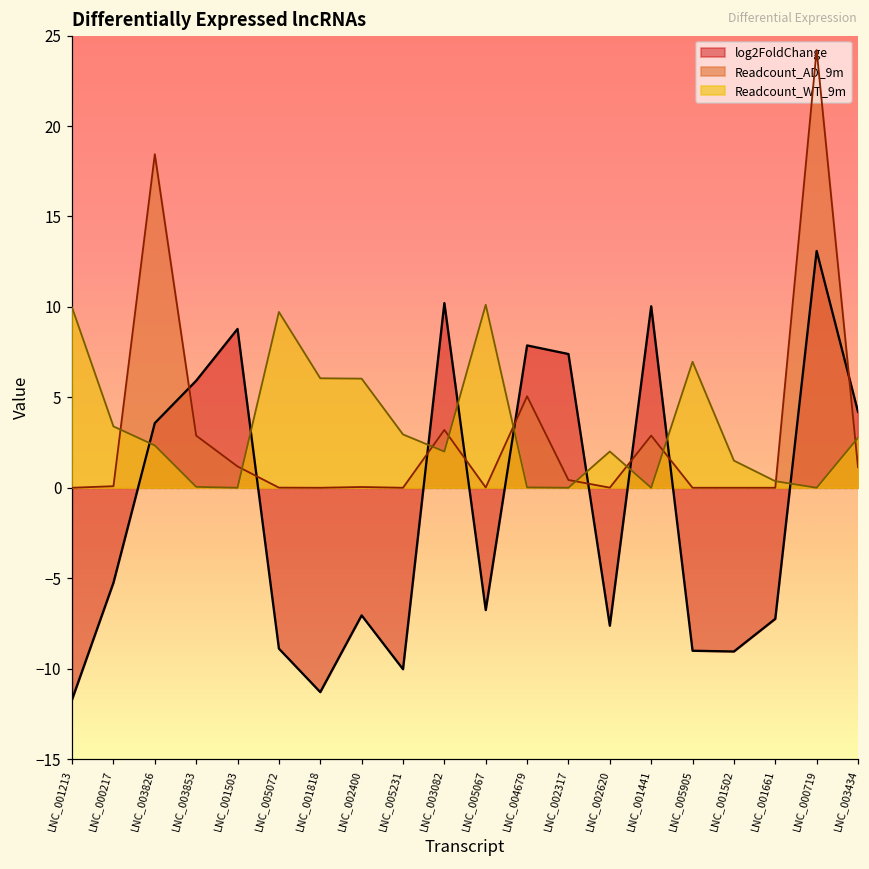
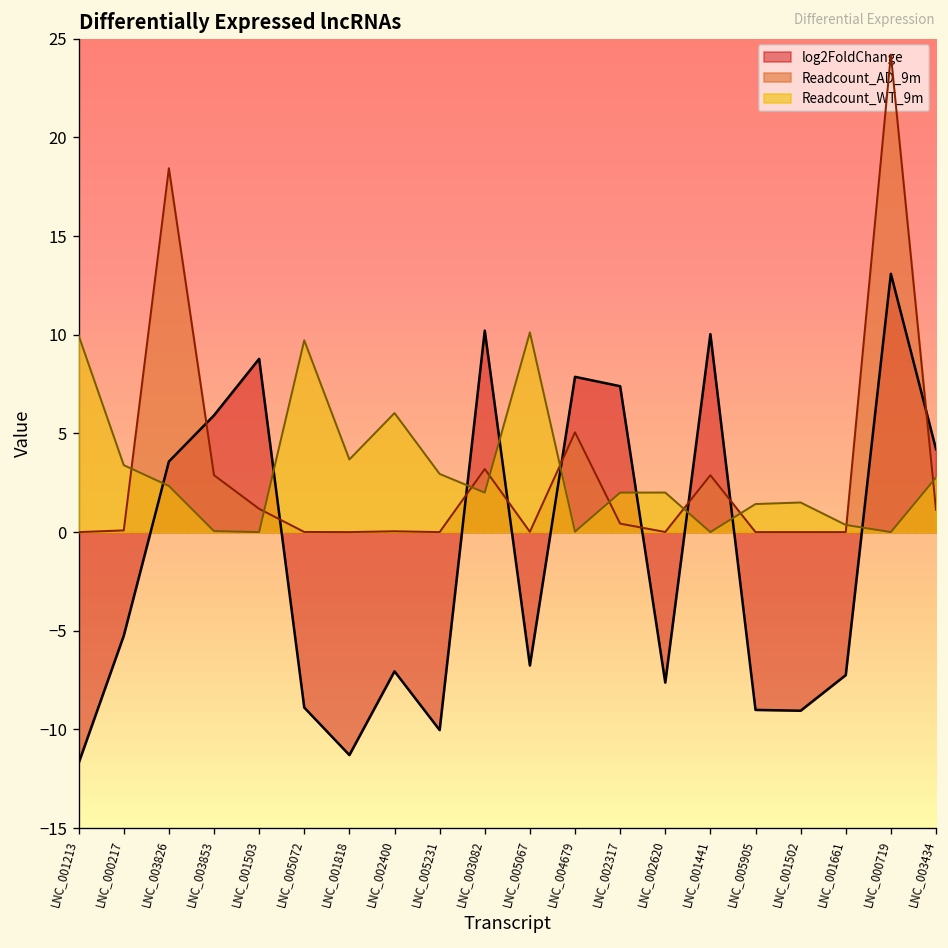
Readcount_WT_9m, LNC_001818: 6.1 -> 3.7
Readcount_WT_9m, LNC_002317: 0 -> 2
Readcount_WT_9m, LNC_005905: 7.0 -> 1.4
